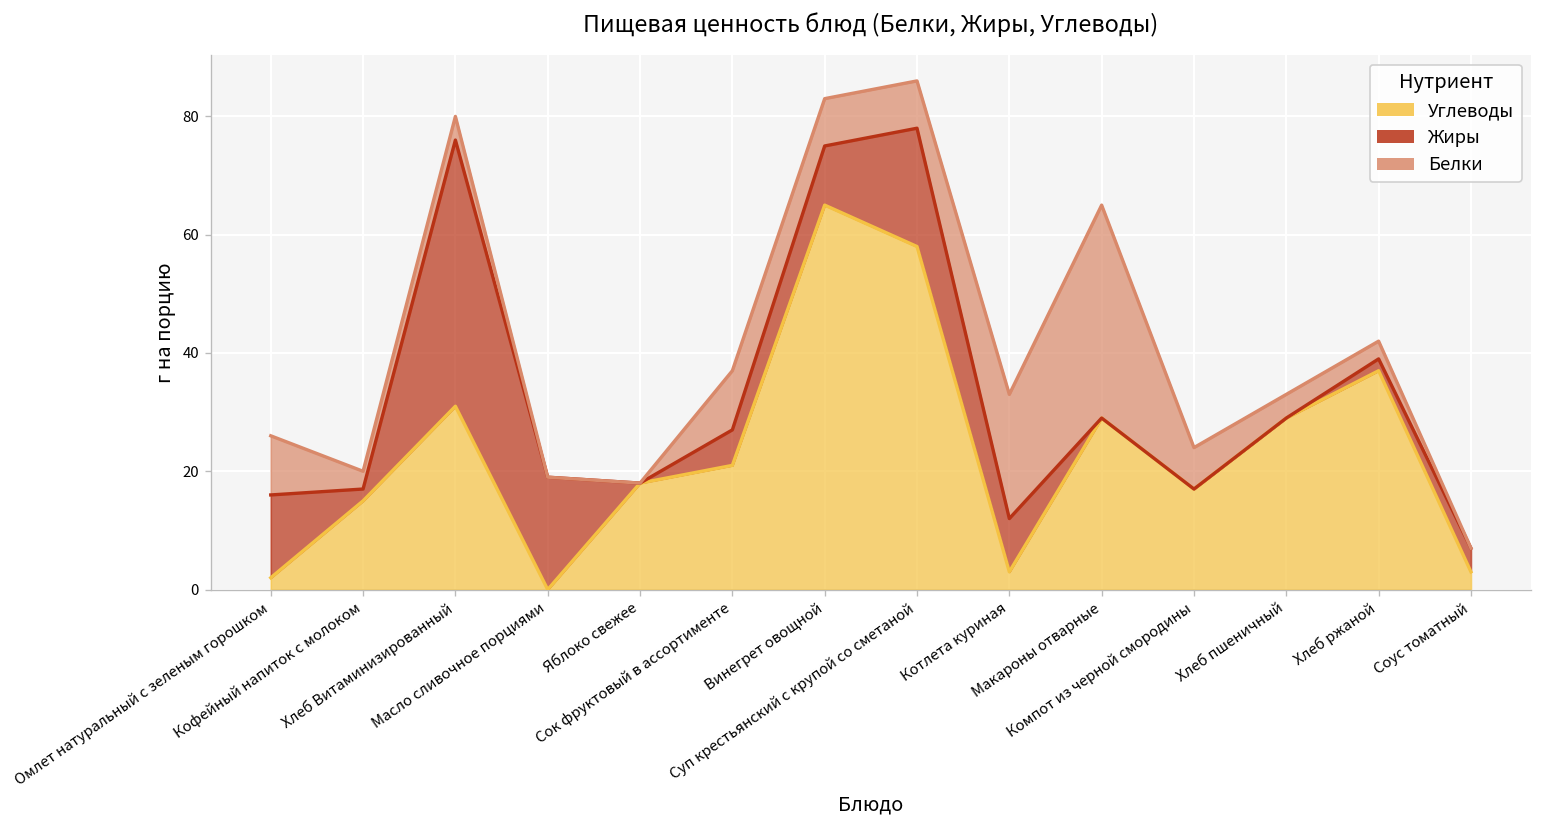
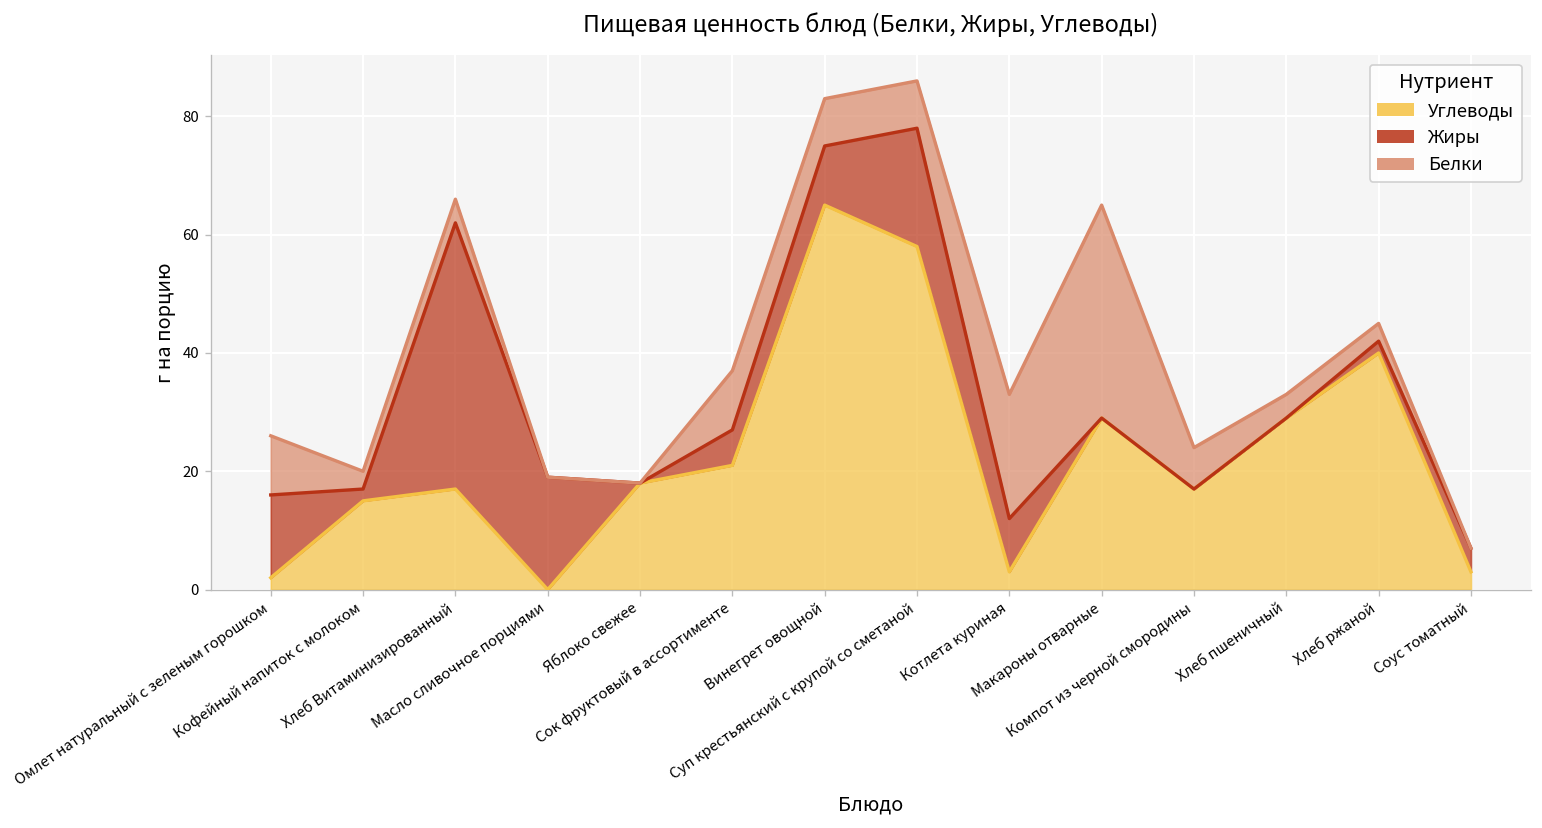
Углеводы, Хлеб Витаминизированный: 31 -> 17
Углеводы, Хлеб ржаной: 37 -> 40
